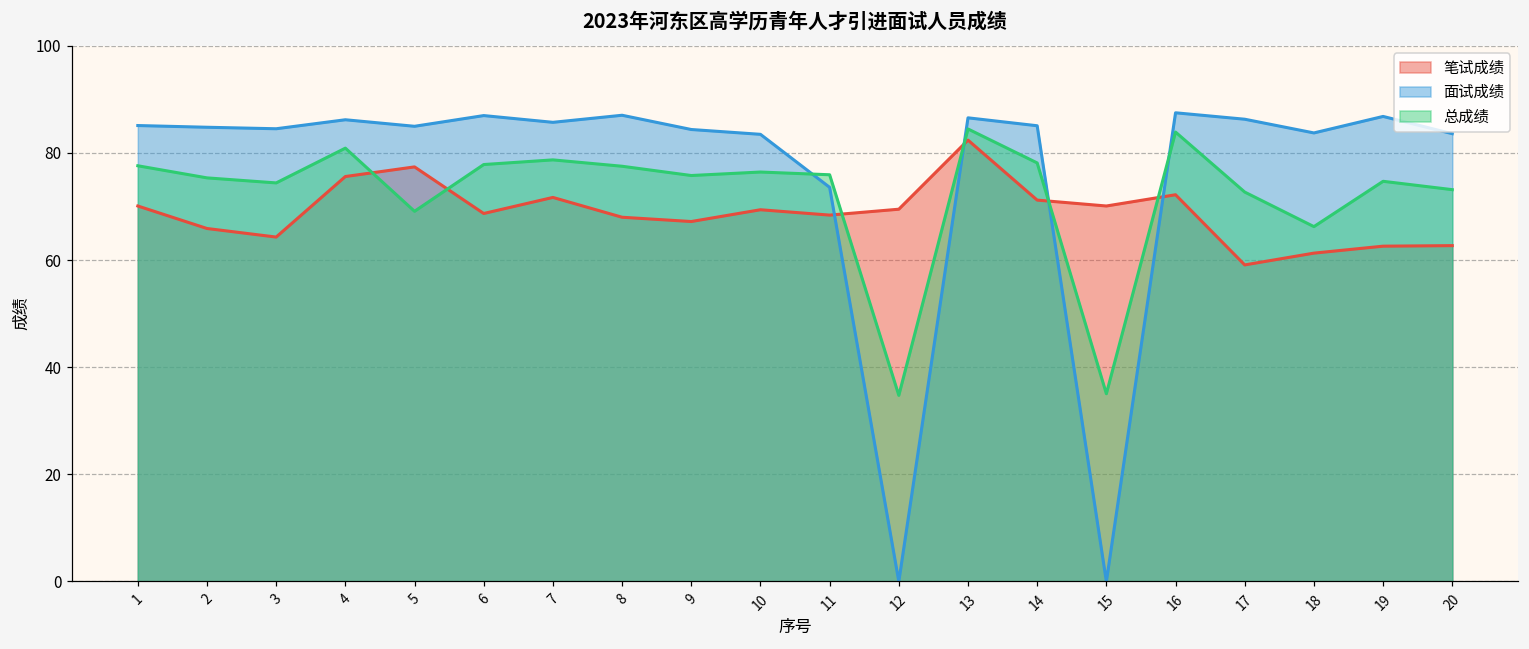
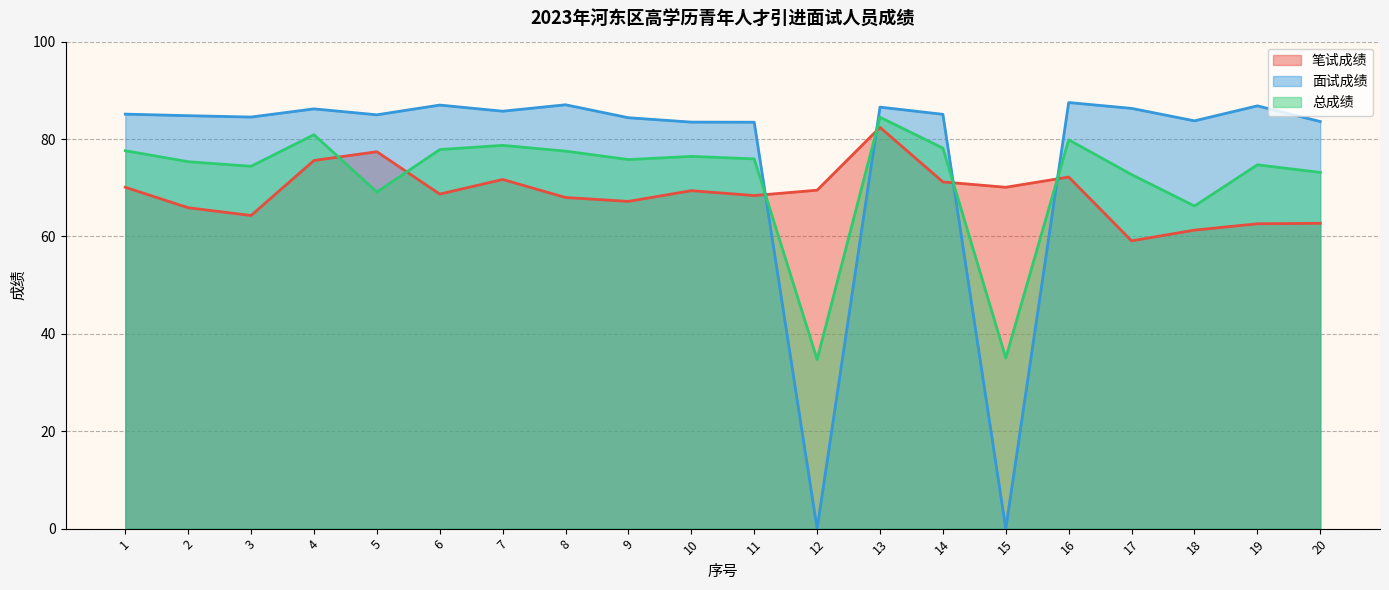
面试成绩, 11: 74 -> 83
总成绩, 16: 84 -> 80
